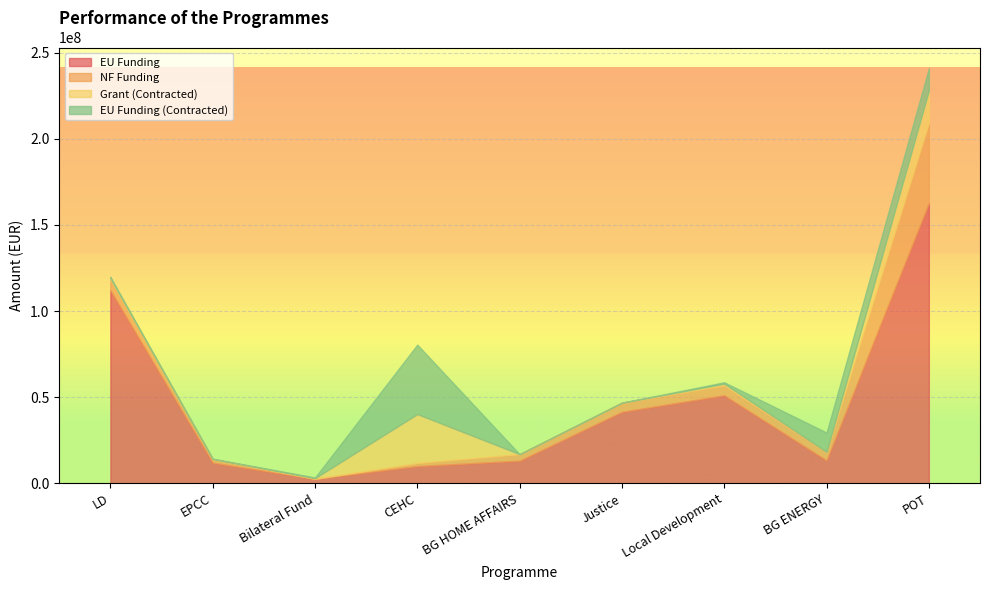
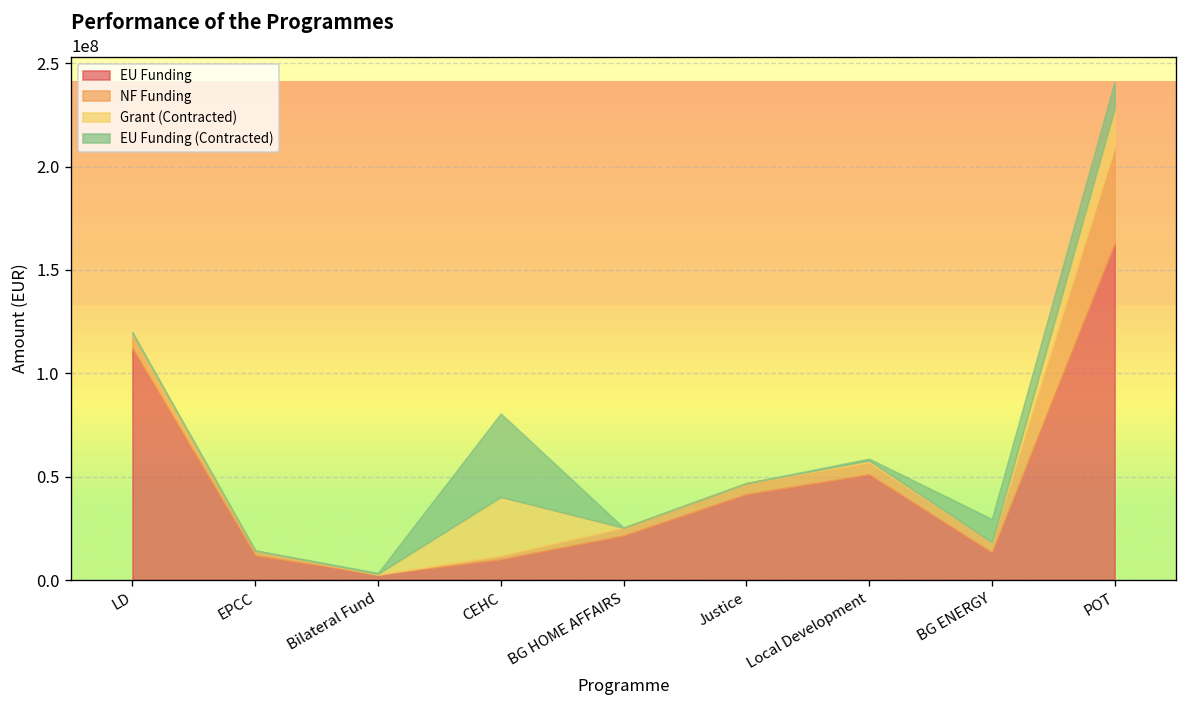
EU Funding, BG HOME AFFAIRS: 13000000 -> 21000000
